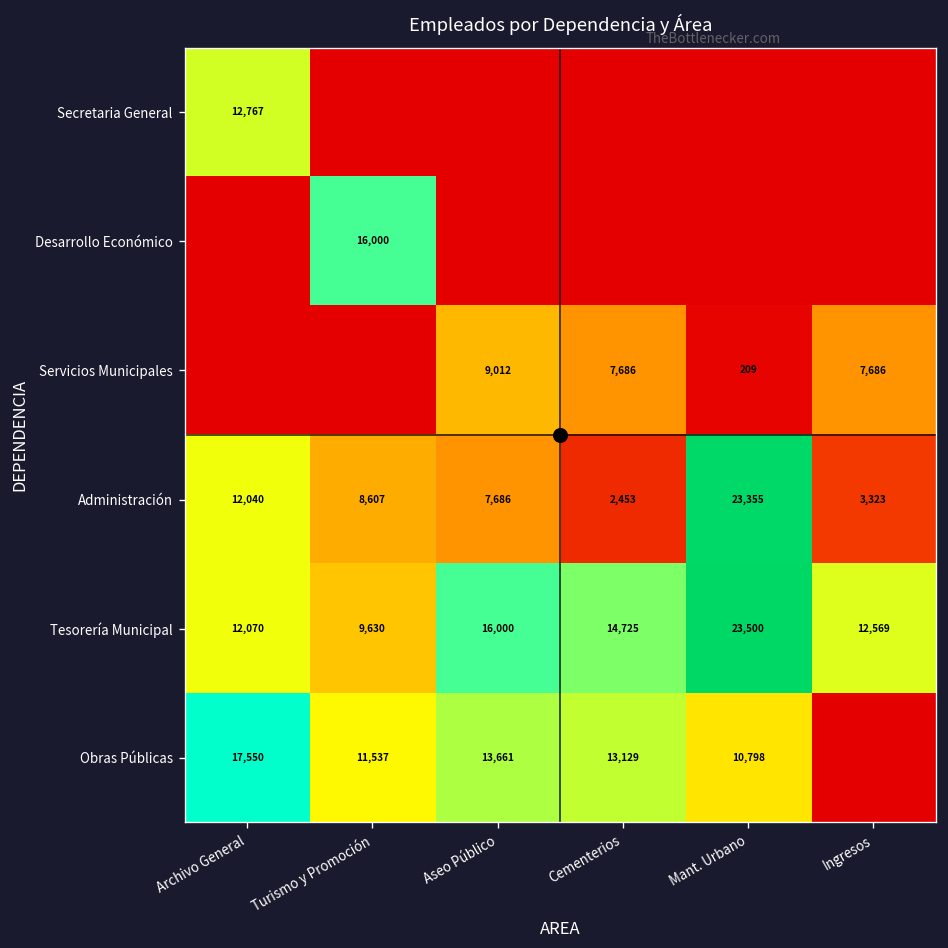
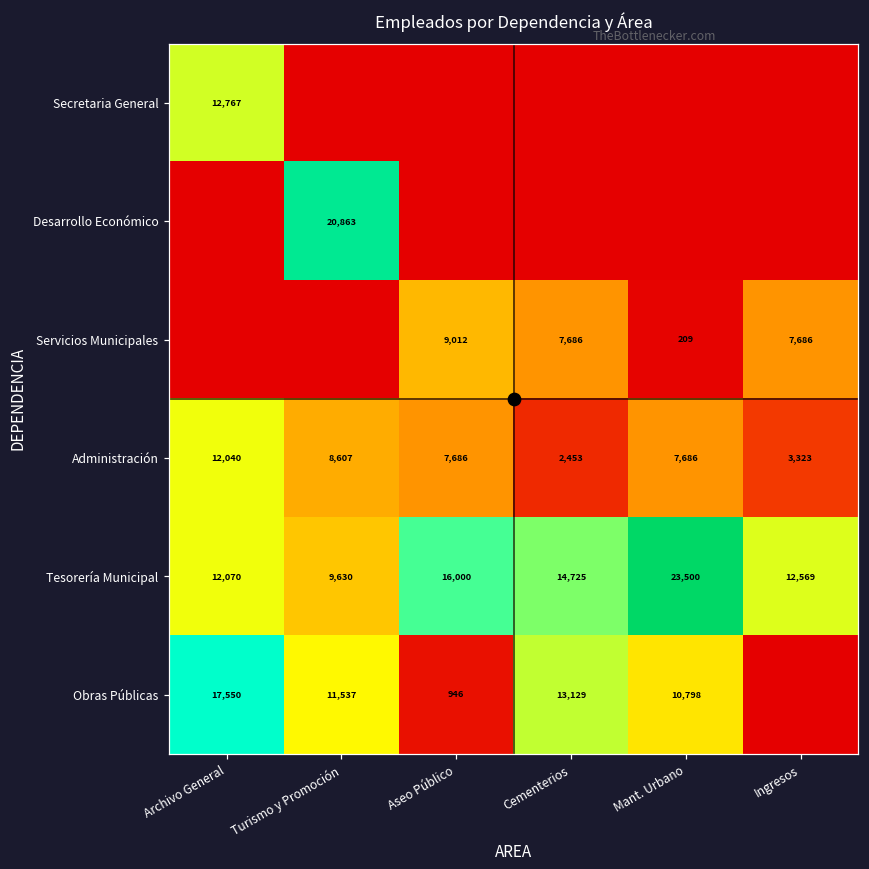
Desarrollo Económico, Turismo y Promoción: 16,000 -> 20,863
Administración, Mant. Urbano: 23,355 -> 7,686
Obras Públicas, Aseo Público: 13,661 -> 946
